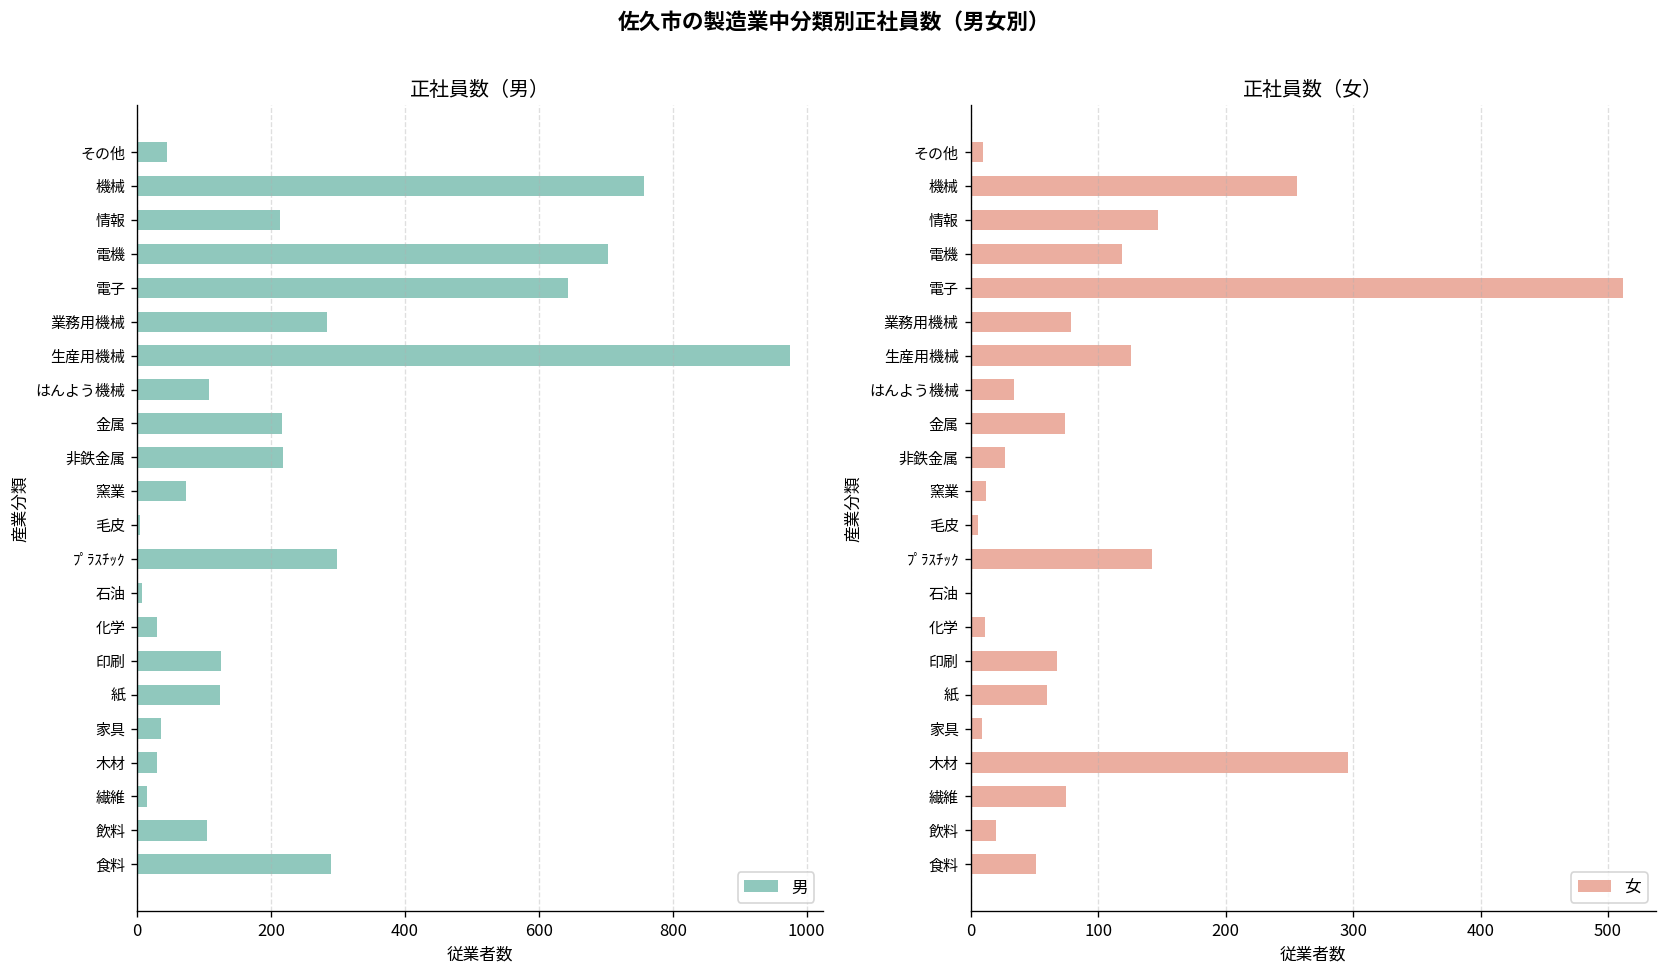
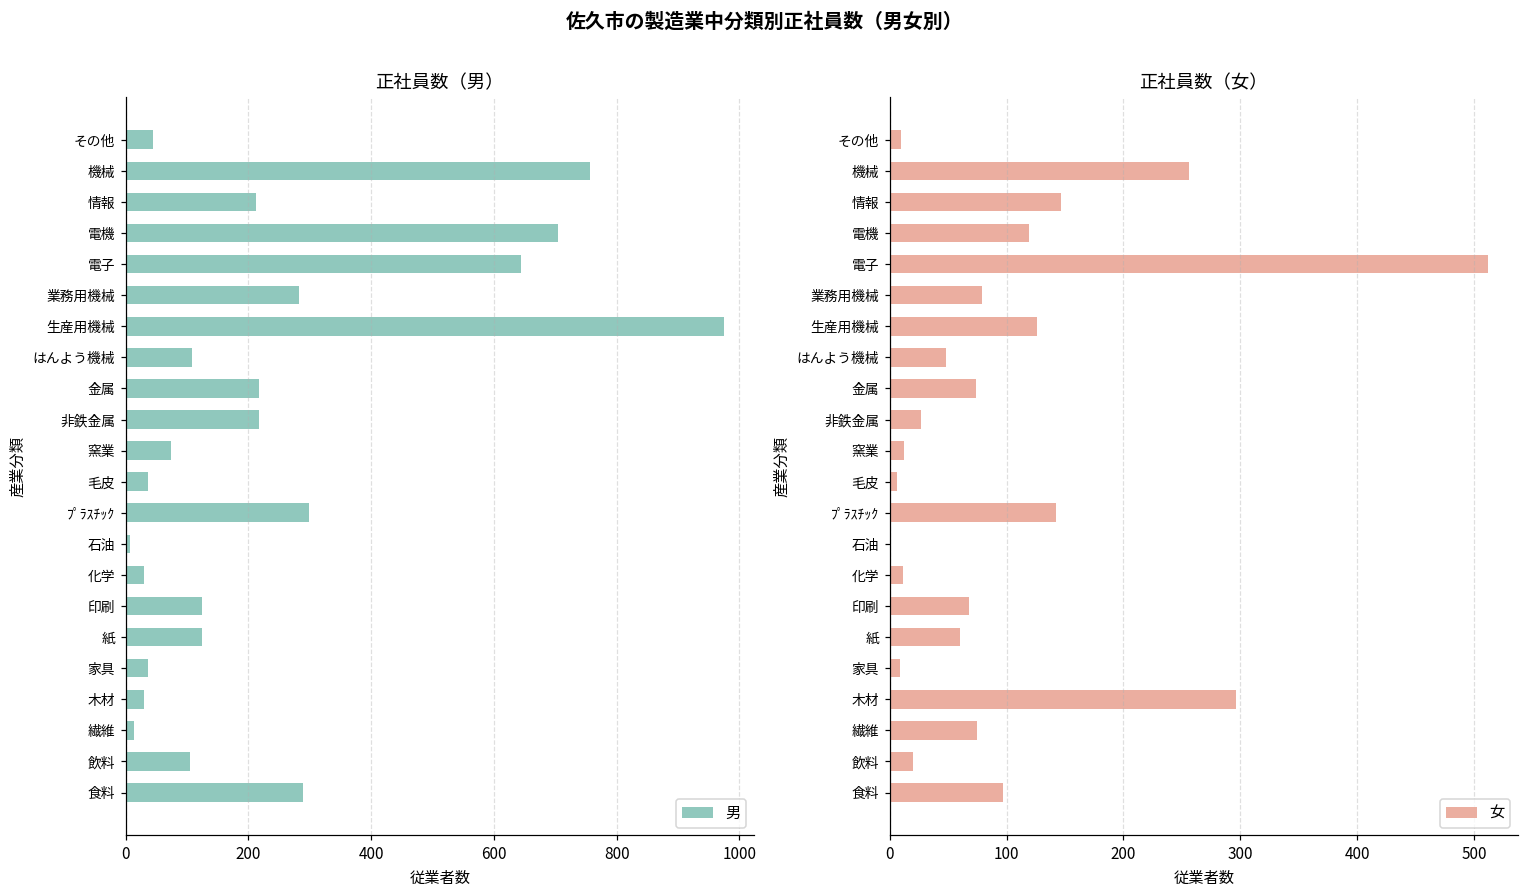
正社員数（男）, 毛皮: 10 -> 40
正社員数（女）, はんよう機械: 34 -> 48
正社員数（女）, 食料: 51 -> 97
